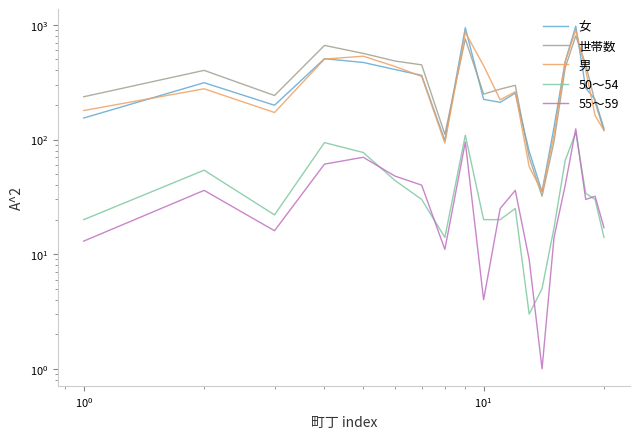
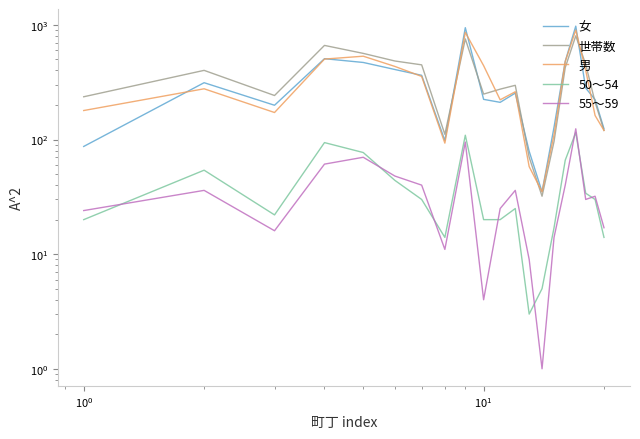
女, 10^0: 150 -> 90
55～59, 10^0: 13 -> 24
